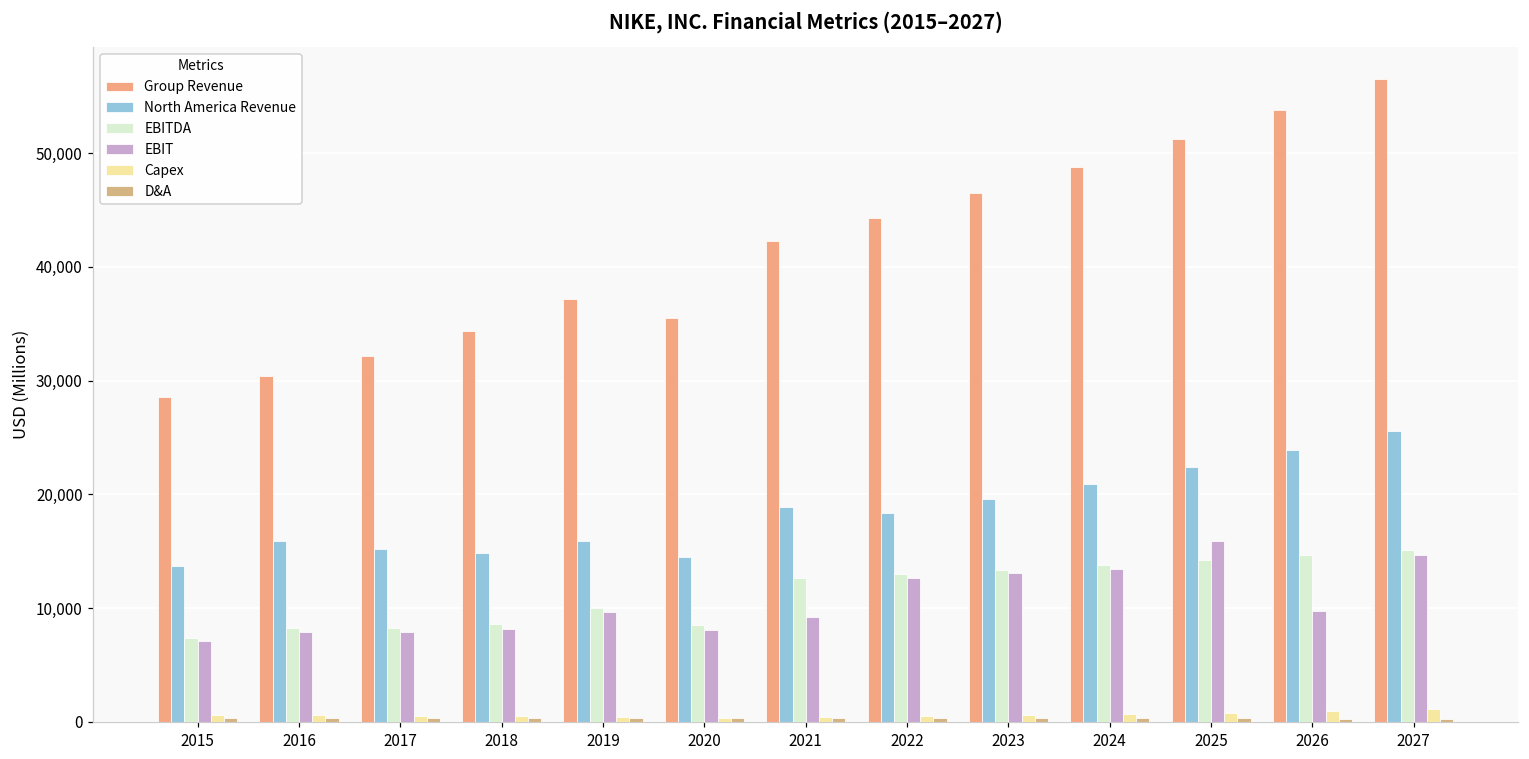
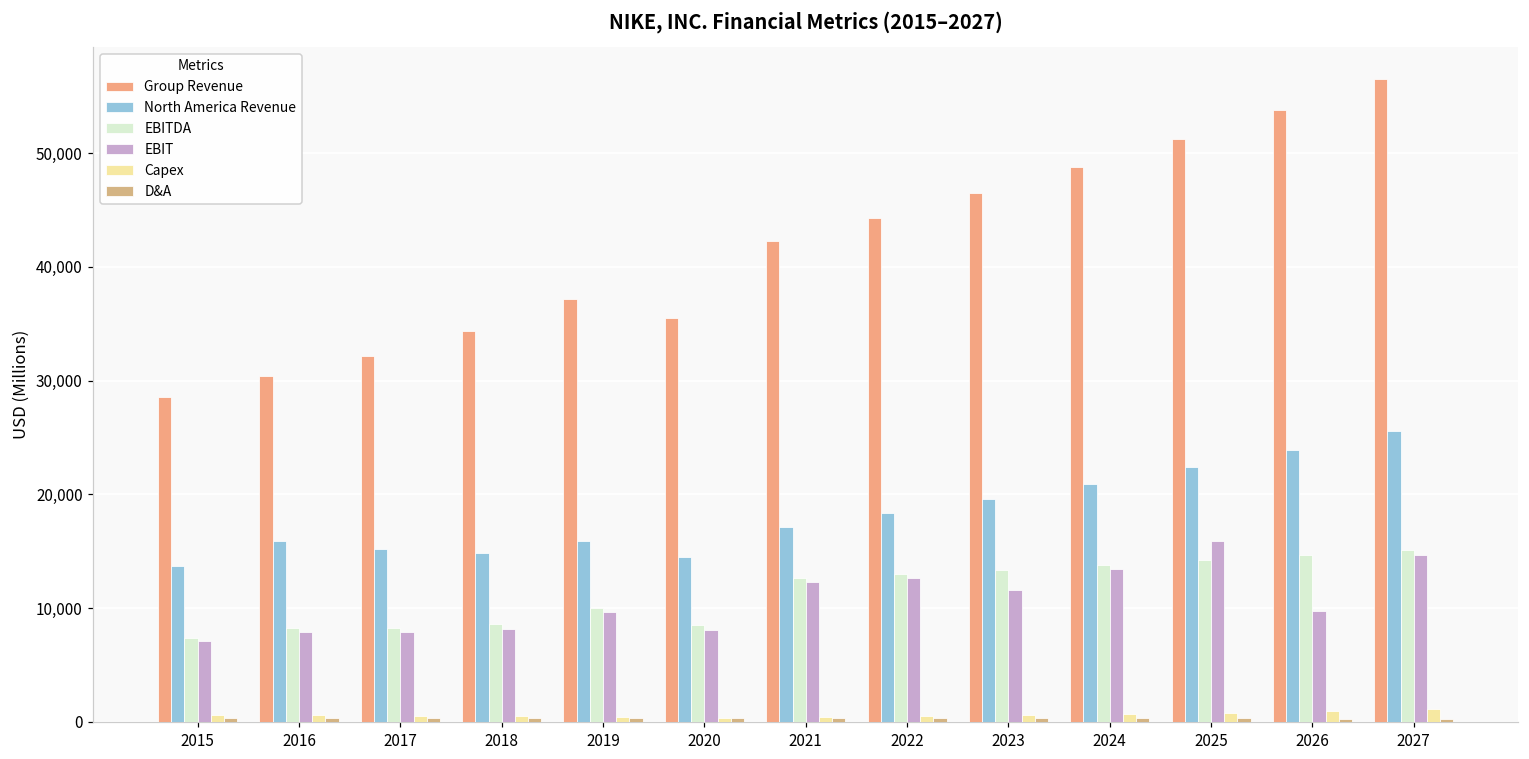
North America Revenue, 2021: 18,900 -> 17,200
EBIT, 2021: 9,200 -> 12,300
EBIT, 2023: 13,100 -> 11,600
